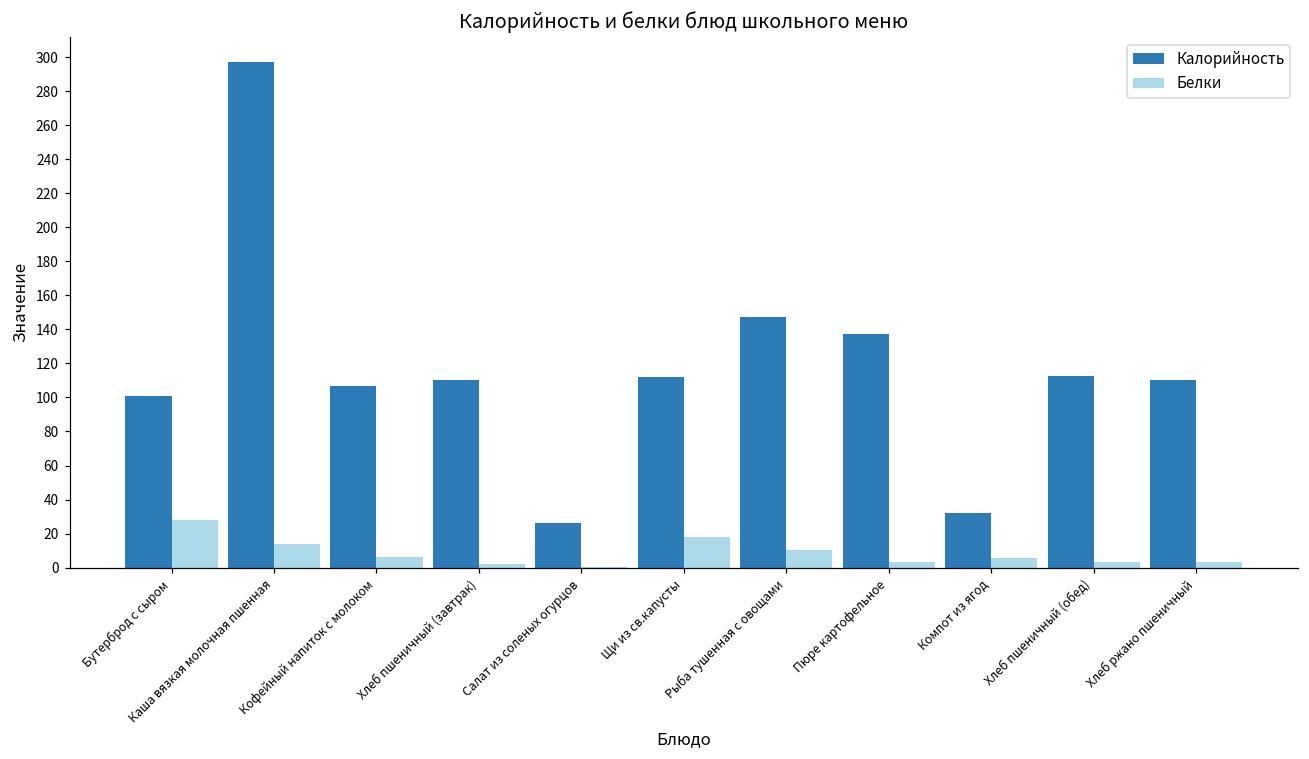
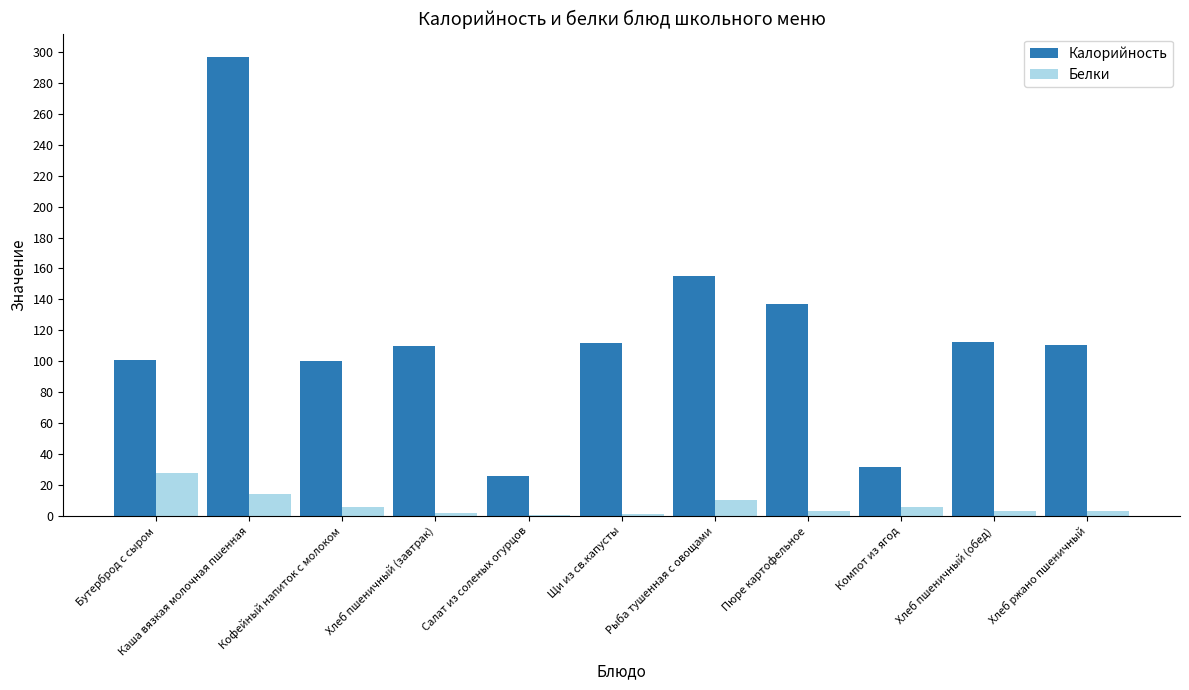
Калорийность, Кофейный напиток с молоком: 107 -> 100
Белки, Щи из св.капусты: 18 -> 2
Калорийность, Рыба тушенная с овощами: 147 -> 155
